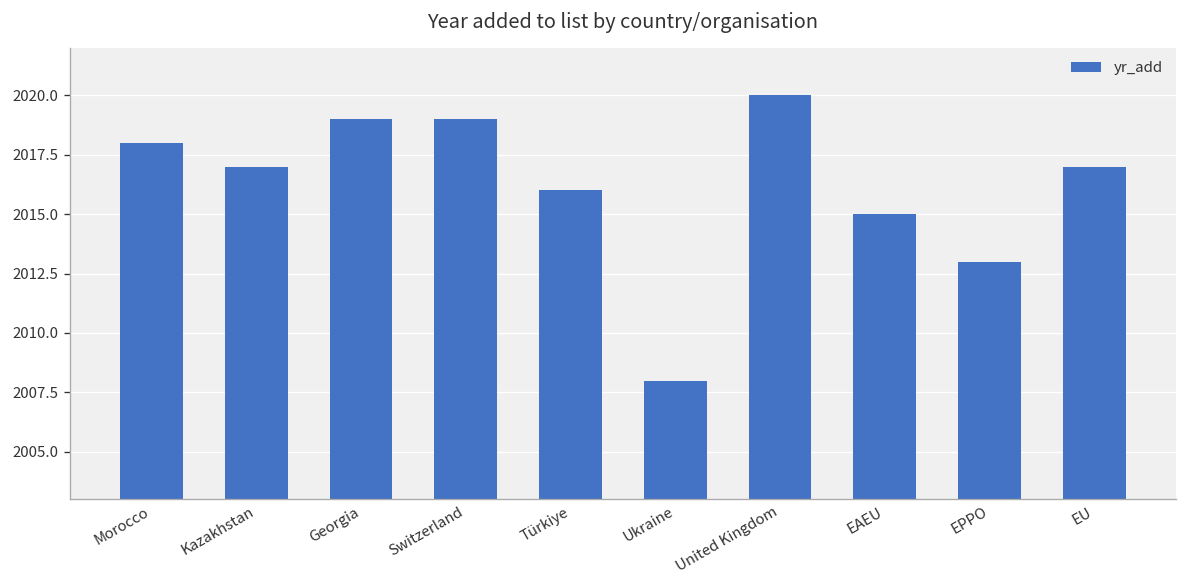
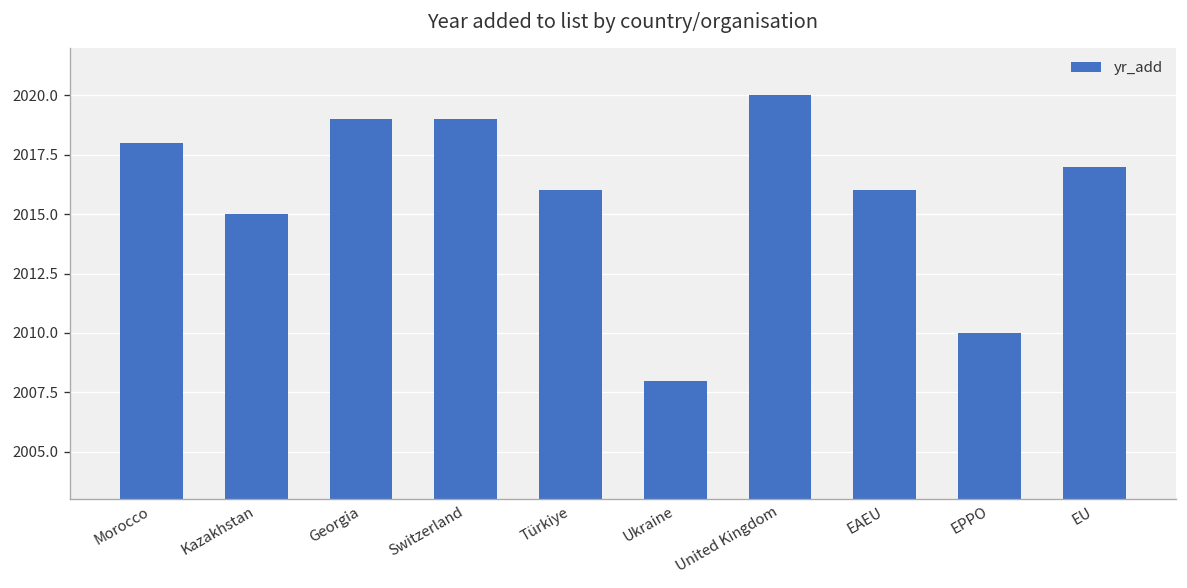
Kazakhstan: 2017 -> 2015
EAEU: 2015 -> 2016
EPPO: 2013 -> 2010
